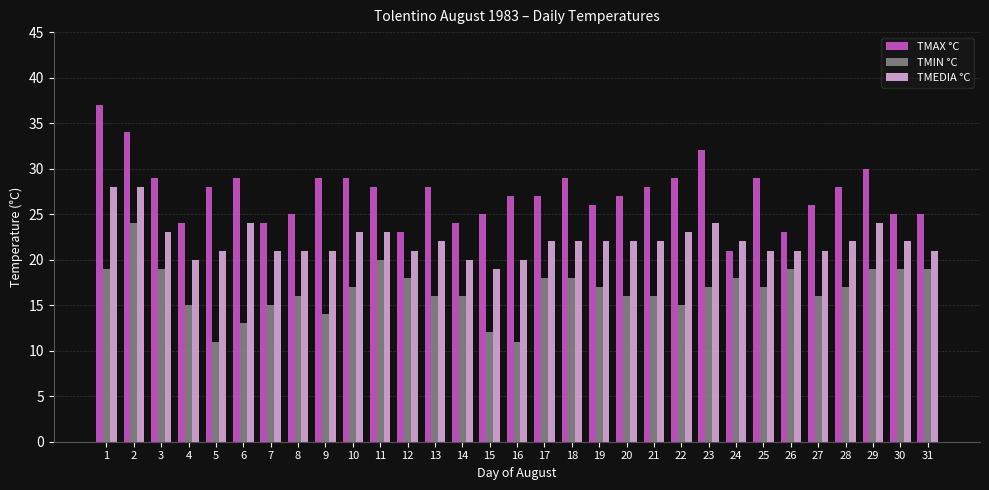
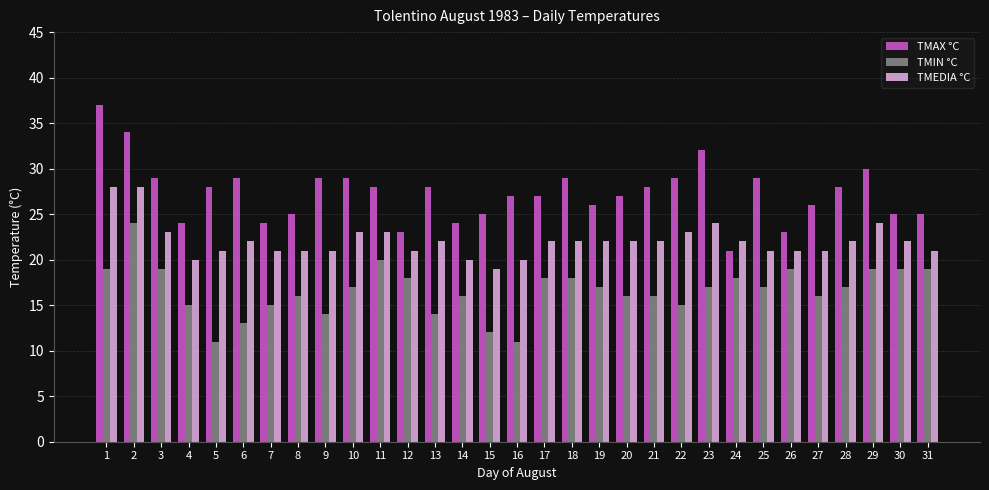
TMEDIA °C, 6: 24 -> 22
TMIN °C, 13: 16 -> 14
